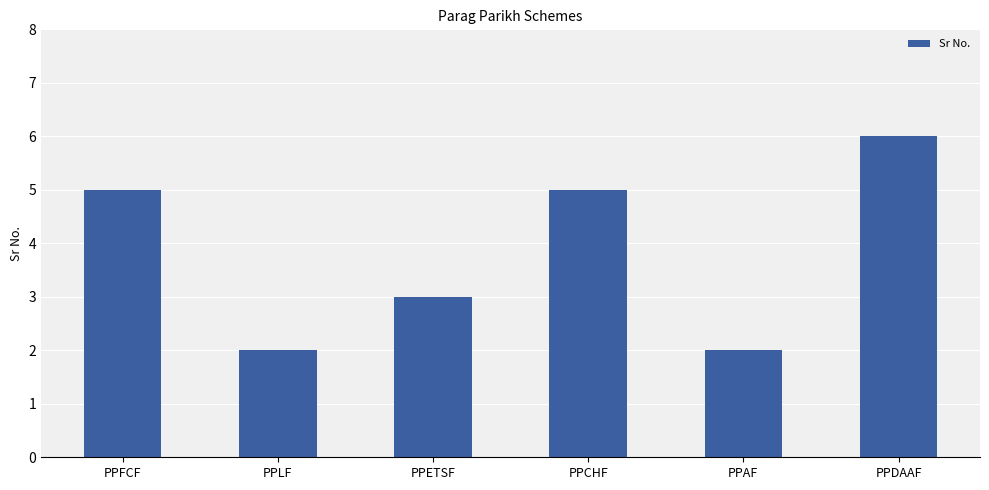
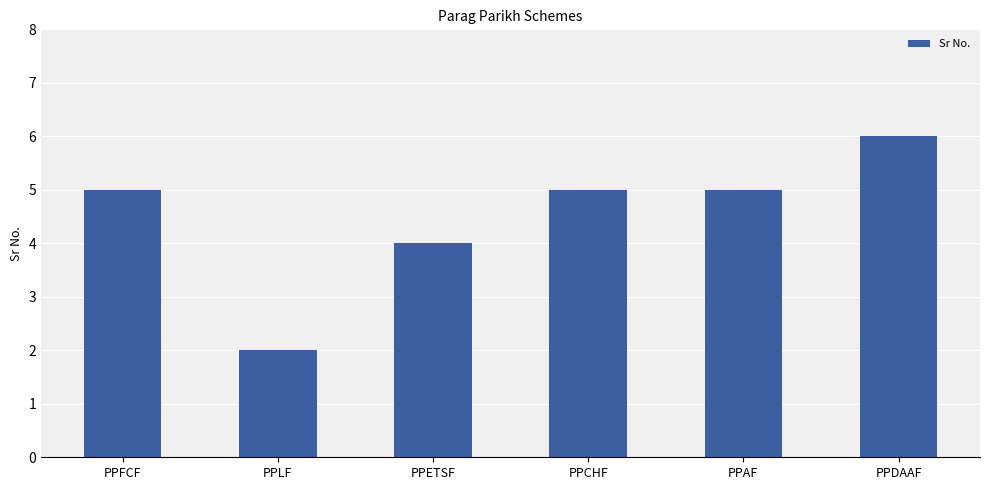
PPETSF: 3 -> 4
PPAF: 2 -> 5
